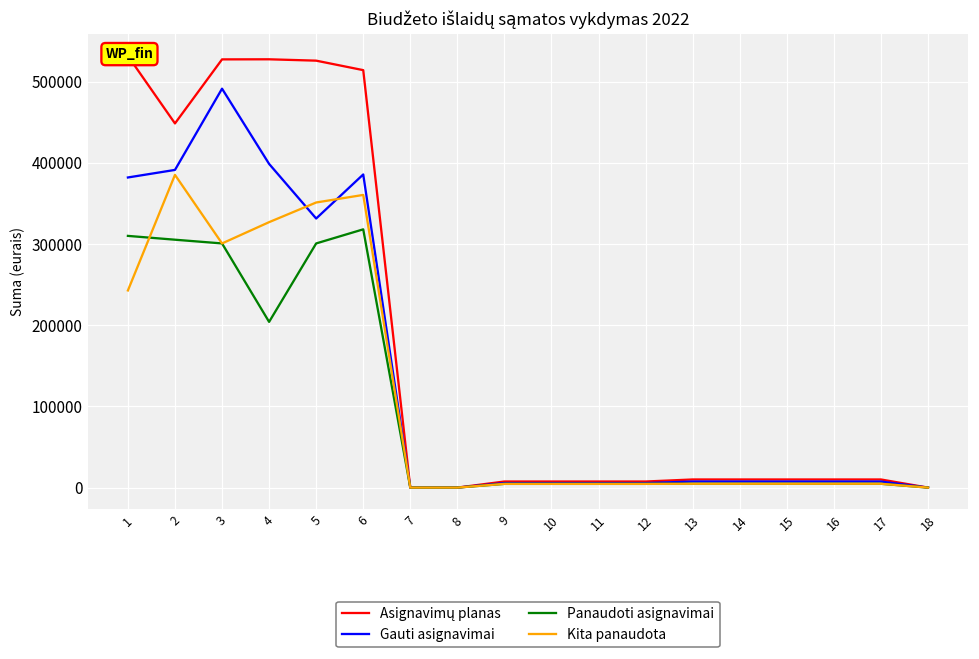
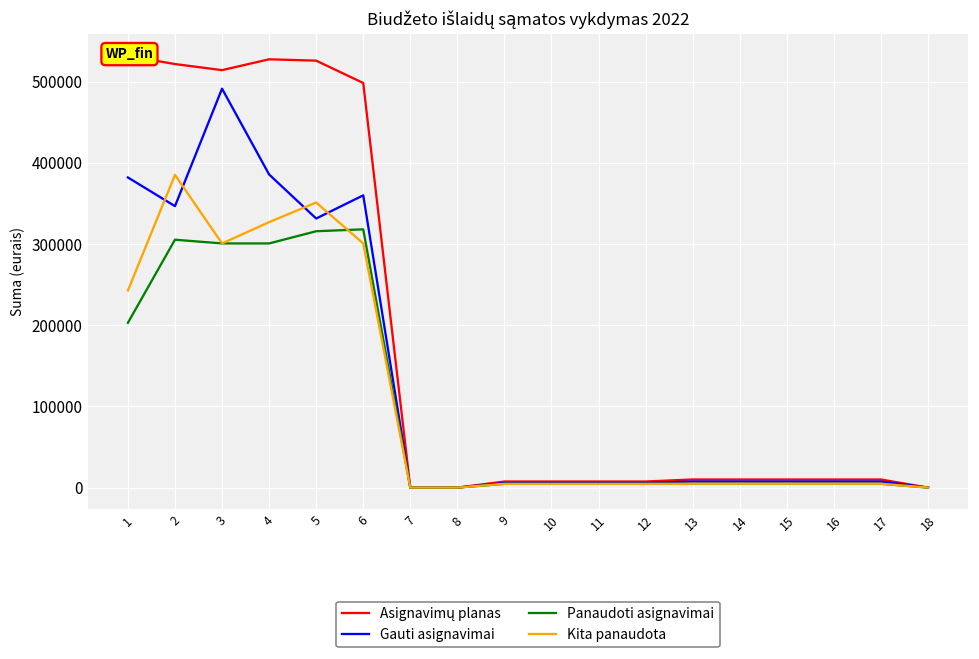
Panaudoti asignavimai, 1: 310000 -> 200000
Asignavimų planas, 2: 450000 -> 520000
Gauti asignavimai, 2: 390000 -> 350000
Asignavimų planas, 3: 530000 -> 510000
Gauti asignavimai, 4: 400000 -> 390000
Panaudoti asignavimai, 4: 200000 -> 300000
Panaudoti asignavimai, 5: 300000 -> 320000
Asignavimų planas, 6: 510000 -> 500000
Gauti asignavimai, 6: 390000 -> 360000
Kita panaudota, 6: 360000 -> 300000
